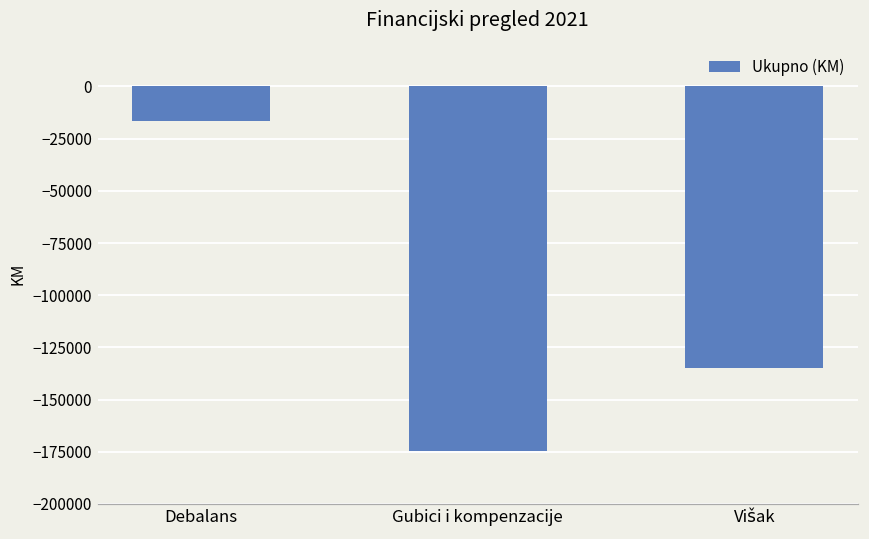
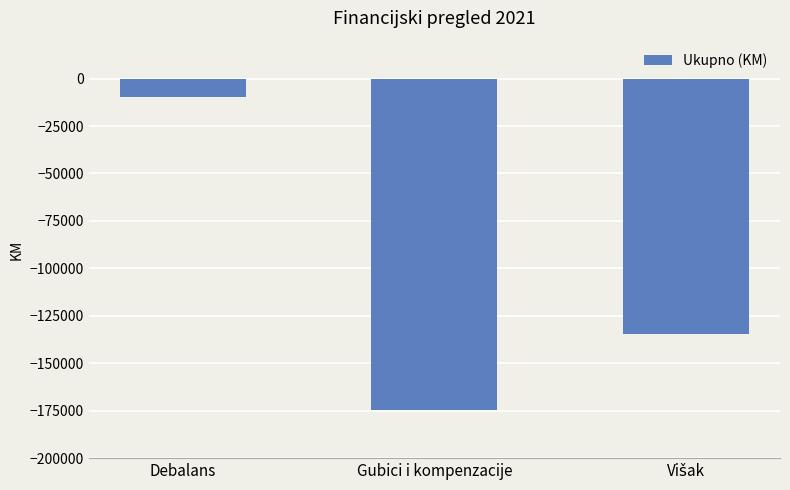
Debalans: -16000 -> -10000
